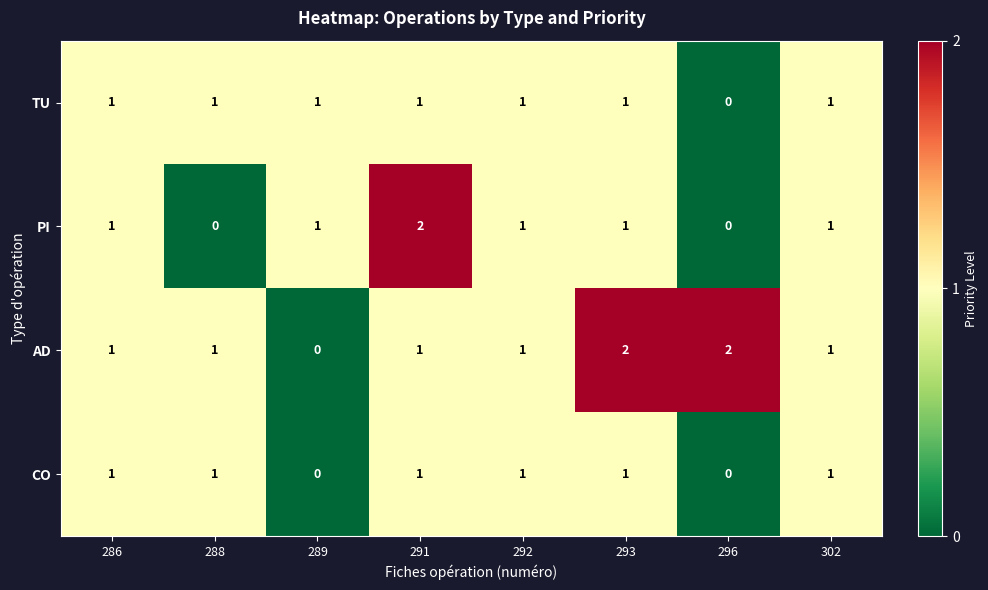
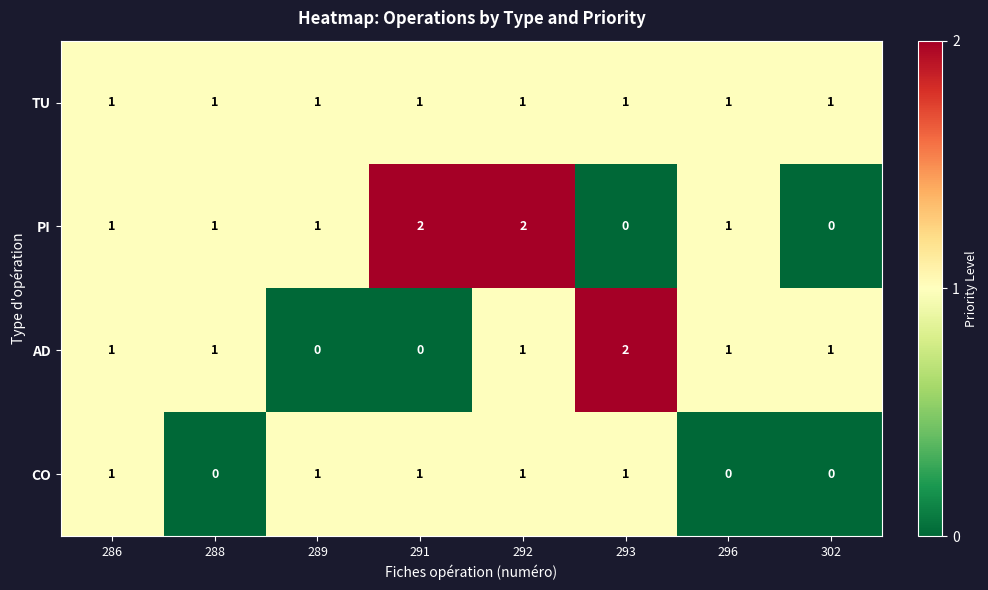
TU, 296: 0 -> 1
PI, 288: 0 -> 1
PI, 292: 1 -> 2
PI, 293: 1 -> 0
PI, 296: 0 -> 1
PI, 302: 1 -> 0
AD, 291: 1 -> 0
AD, 296: 2 -> 1
CO, 288: 1 -> 0
CO, 289: 0 -> 1
CO, 302: 1 -> 0
